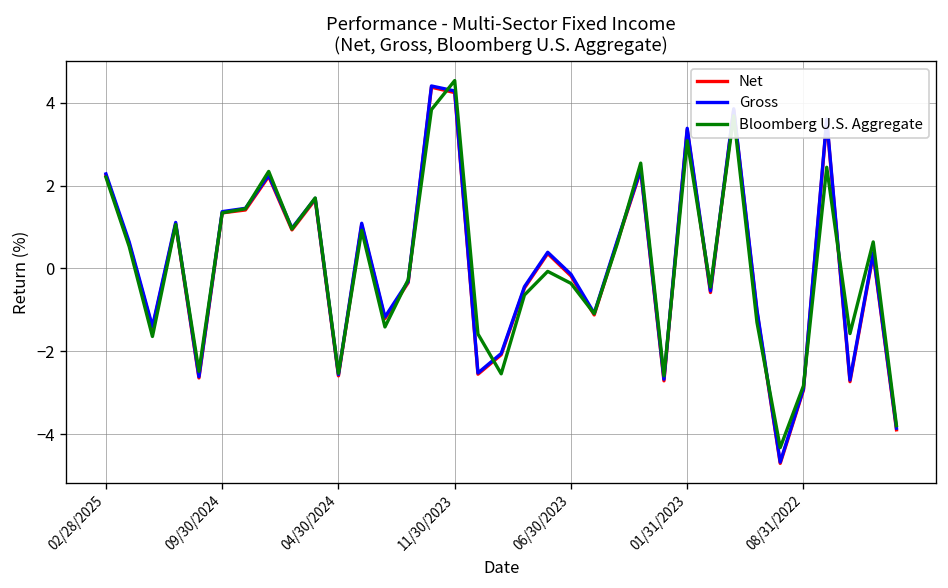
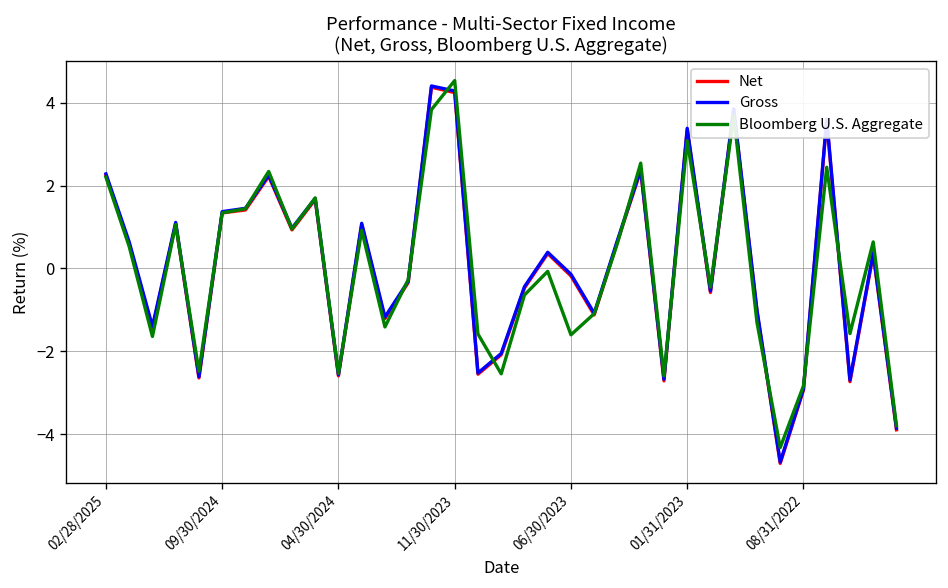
Bloomberg U.S. Aggregate, 06/30/2023: -0.4 -> -1.6
